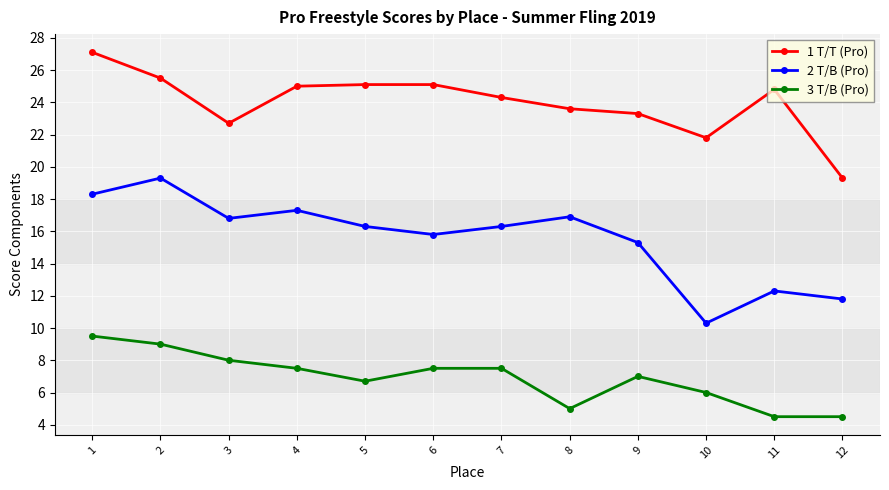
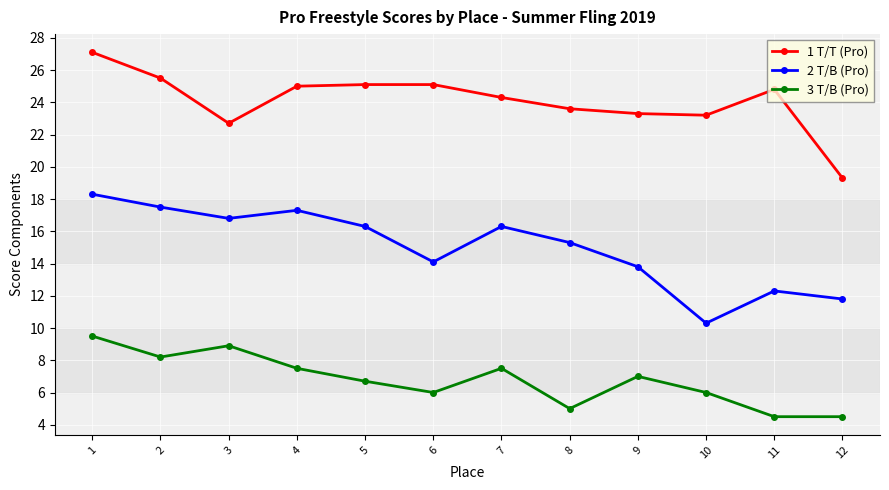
2 T/B (Pro), 2: 19.3 -> 17.5
3 T/B (Pro), 2: 9.0 -> 8.2
3 T/B (Pro), 3: 8.0 -> 8.9
2 T/B (Pro), 6: 15.8 -> 14.1
3 T/B (Pro), 6: 7.5 -> 6.0
2 T/B (Pro), 8: 16.9 -> 15.3
2 T/B (Pro), 9: 15.3 -> 13.8
1 T/T (Pro), 10: 21.8 -> 23.2
